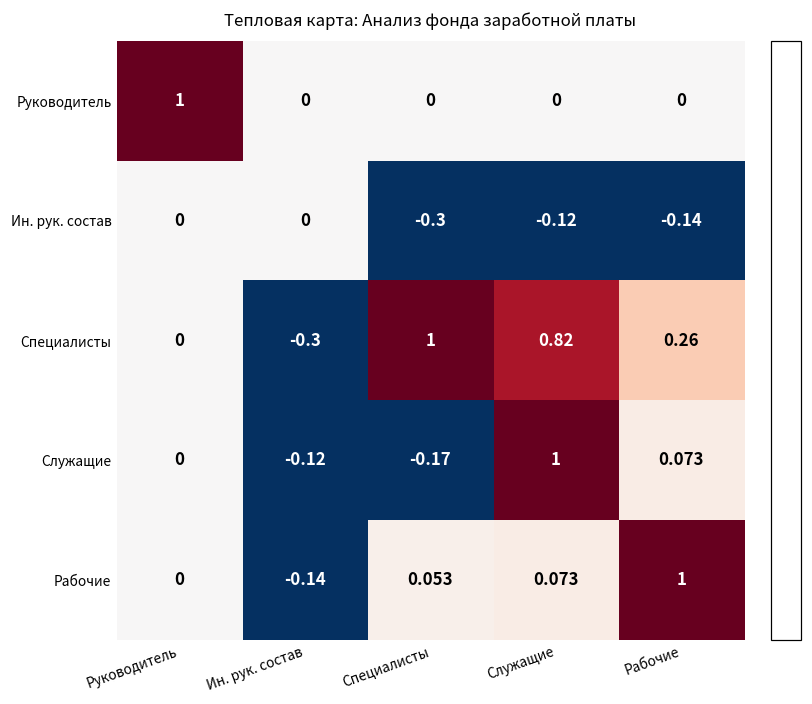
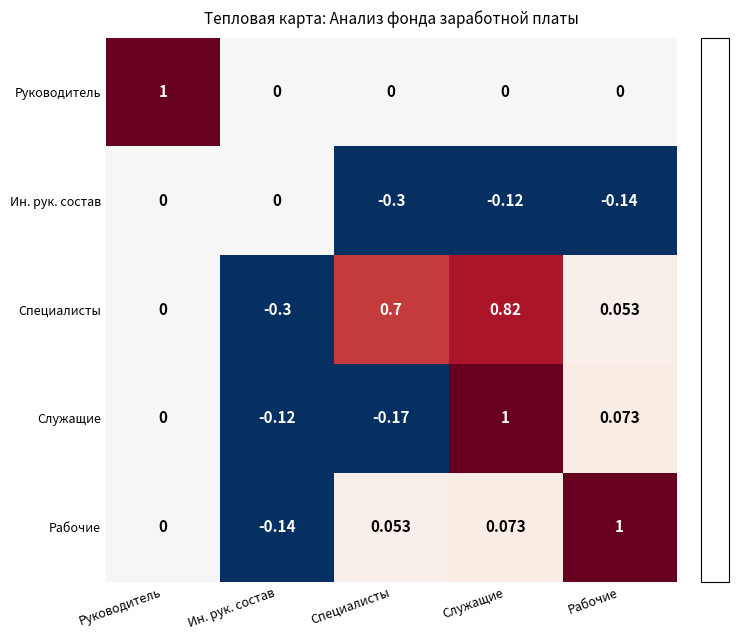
Специалисты, Специалисты: 1 -> 0.7
Специалисты, Рабочие: 0.26 -> 0.053
